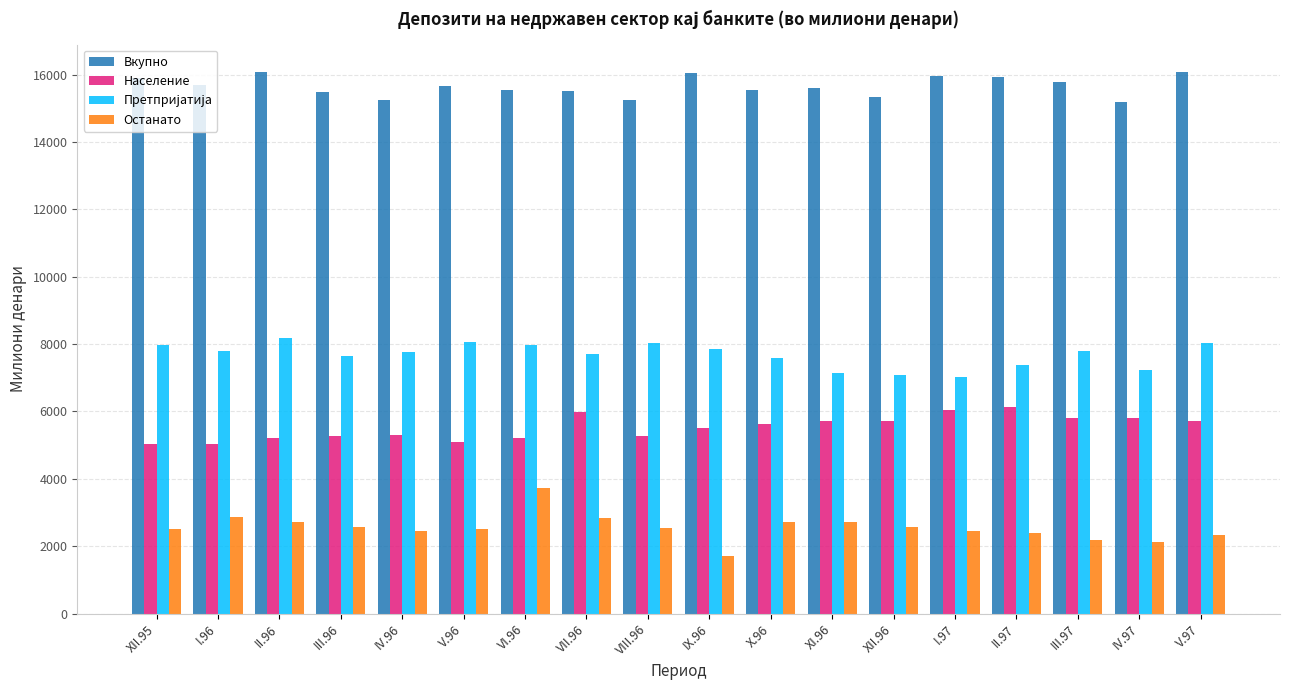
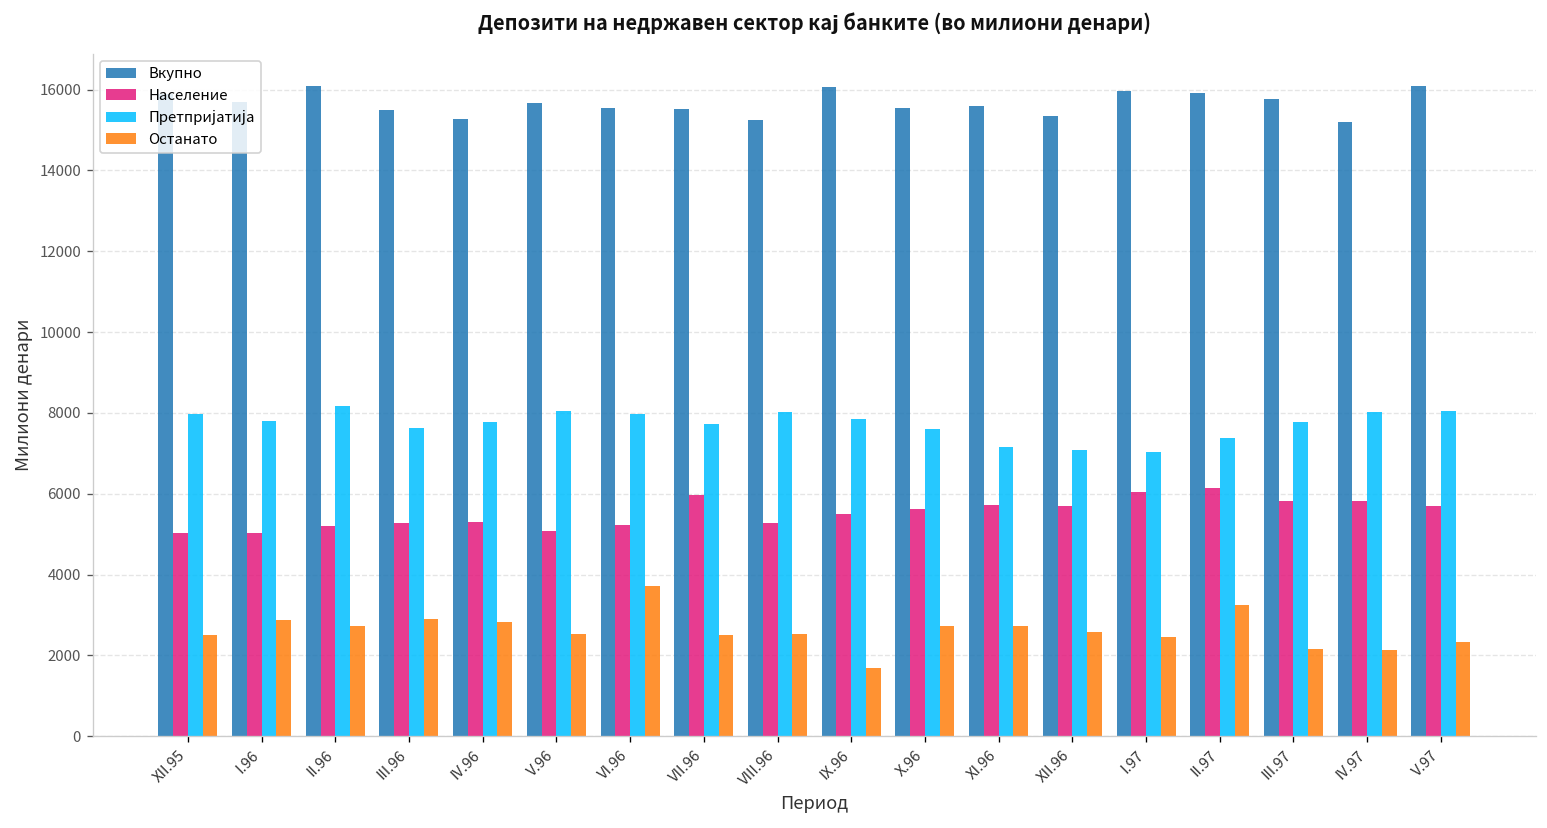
Останато, III.96: 2600 -> 2900
Останато, IV.96: 2500 -> 2800
Останато, VII.96: 2800 -> 2500
Останато, II.97: 2400 -> 3200
Претпријатија, IV.97: 7200 -> 8000
